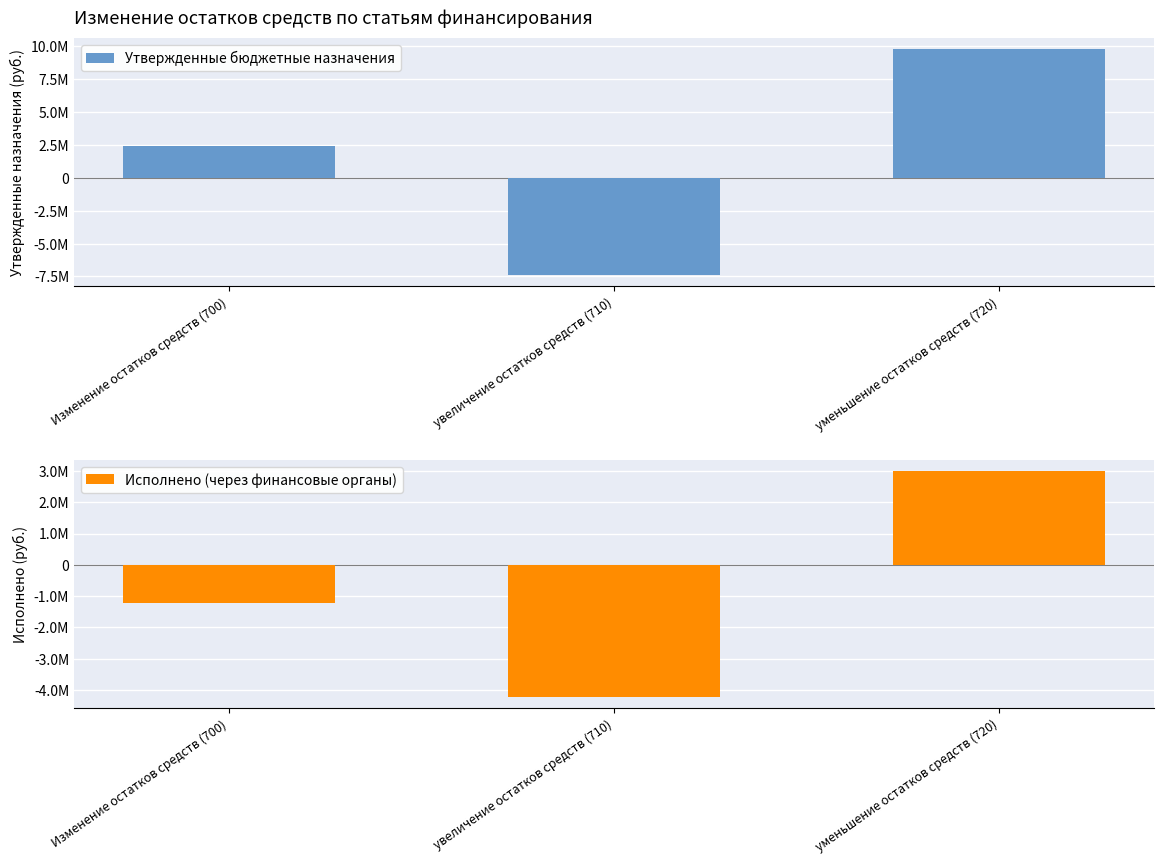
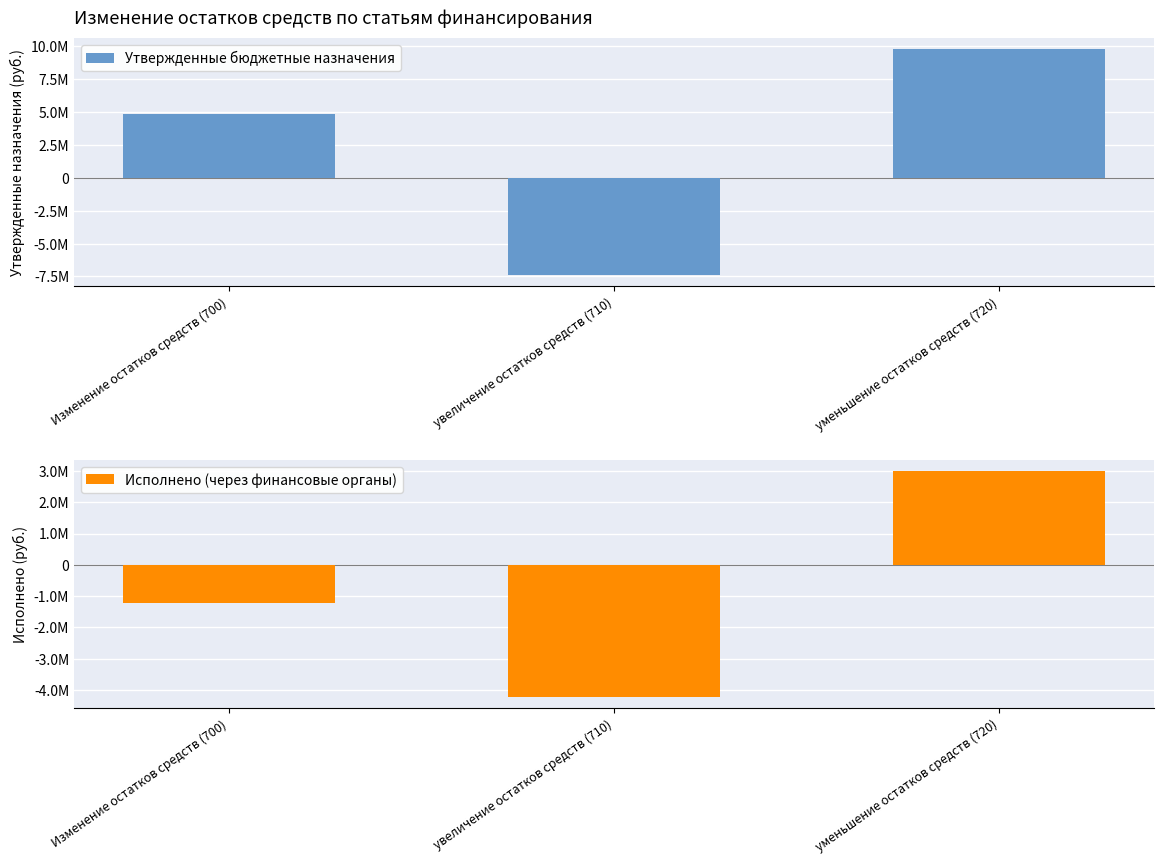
Изменение остатков средств по статьям финансирования, Изменение остатков средств (700): 2400000 -> 4800000
